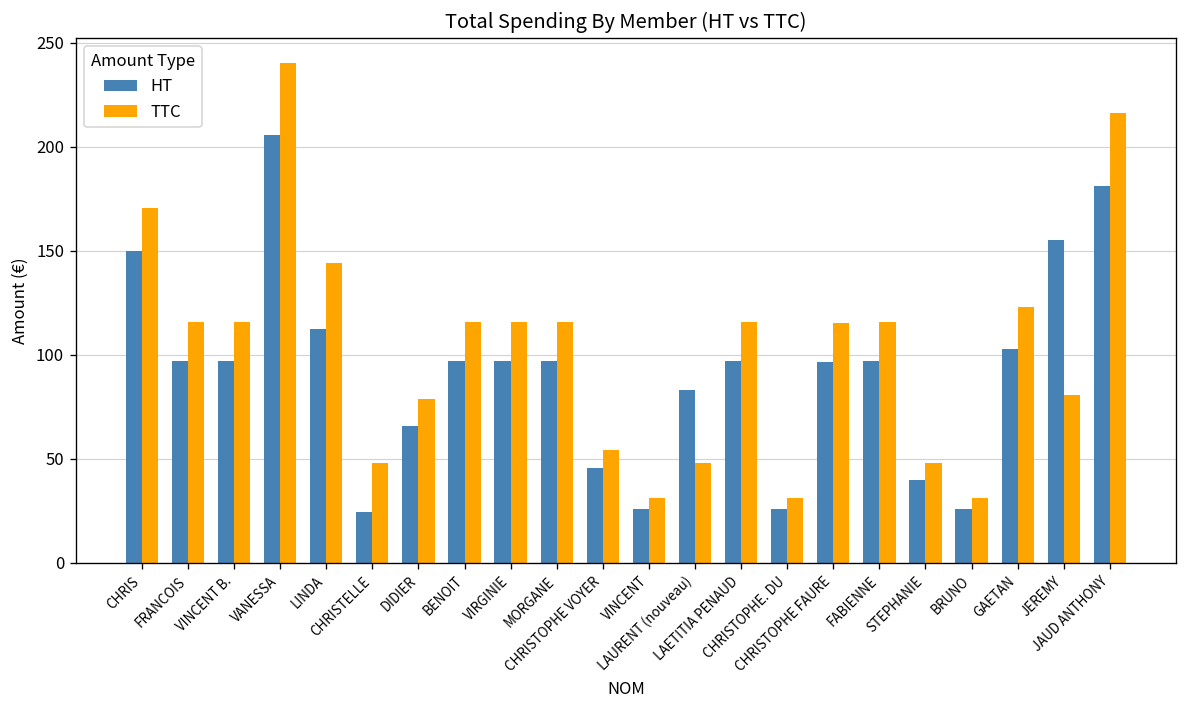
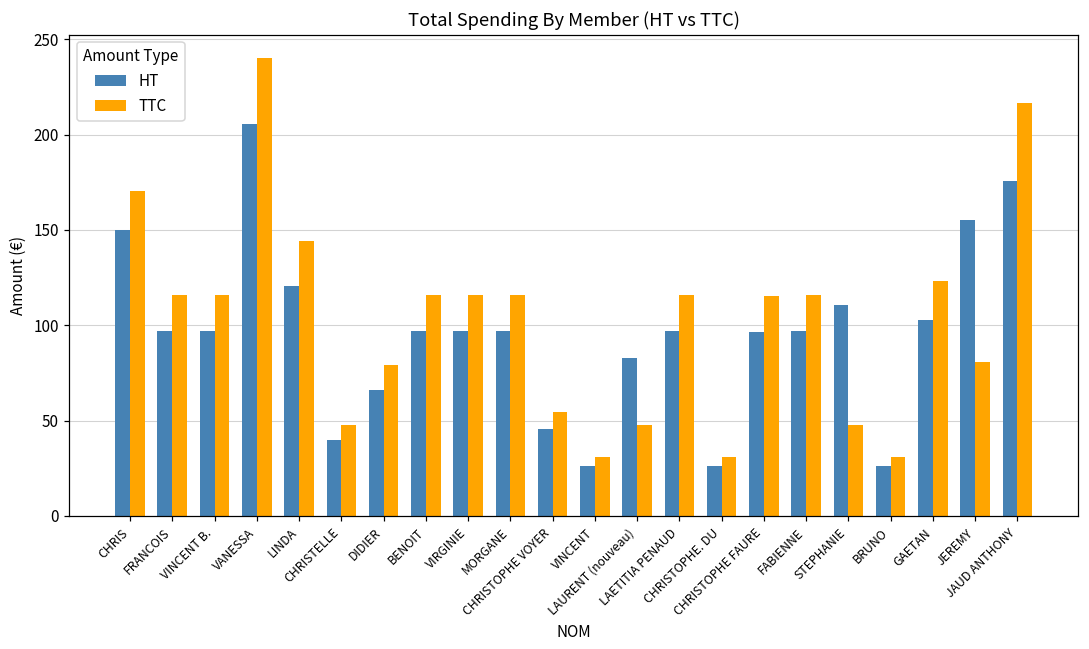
HT, LINDA: 112 -> 121
HT, CHRISTELLE: 25 -> 40
HT, STEPHANIE: 40 -> 111
HT, JAUD ANTHONY: 181 -> 176
